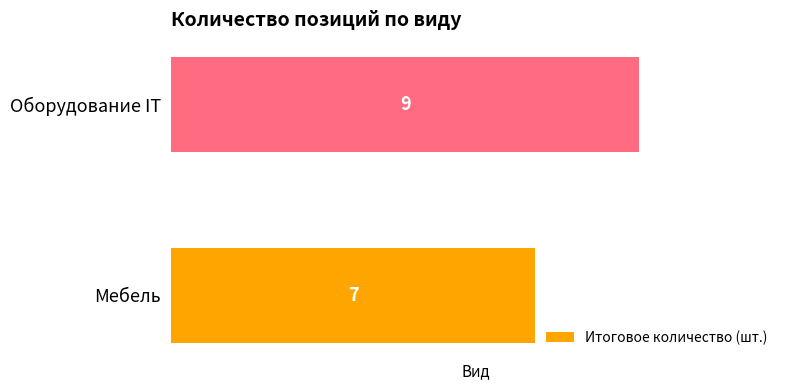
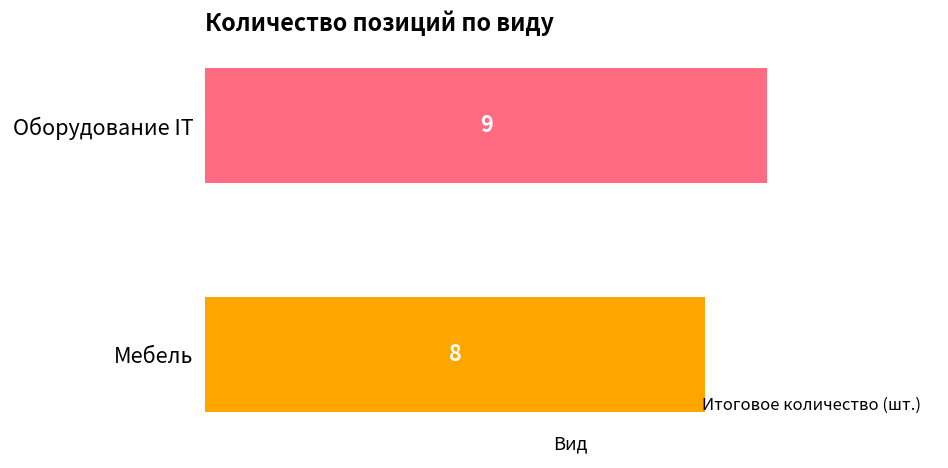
Мебель: 7 -> 8
